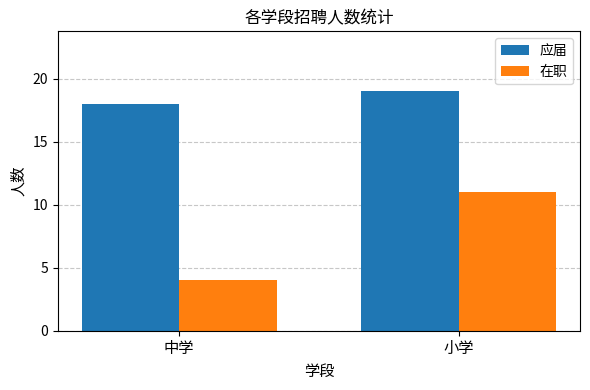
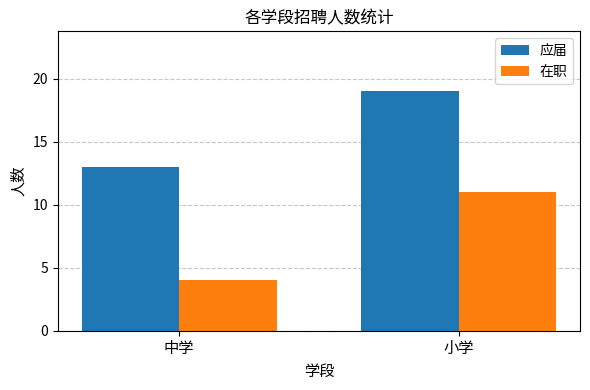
应届, 中学: 18 -> 13
